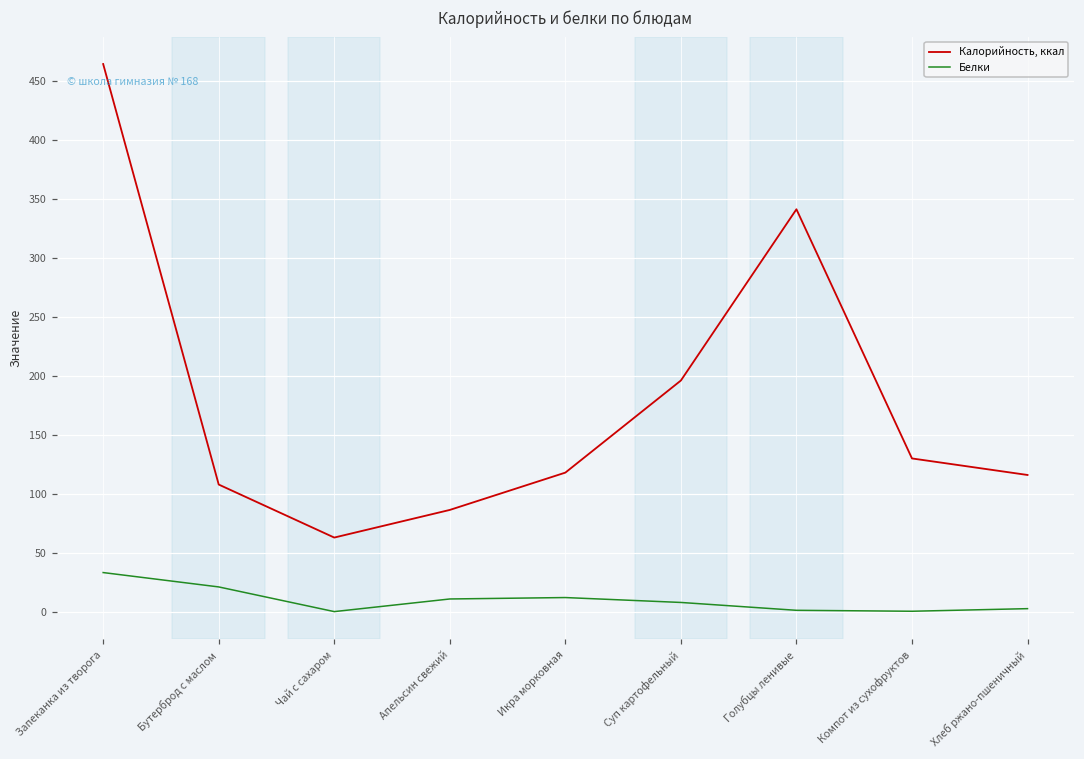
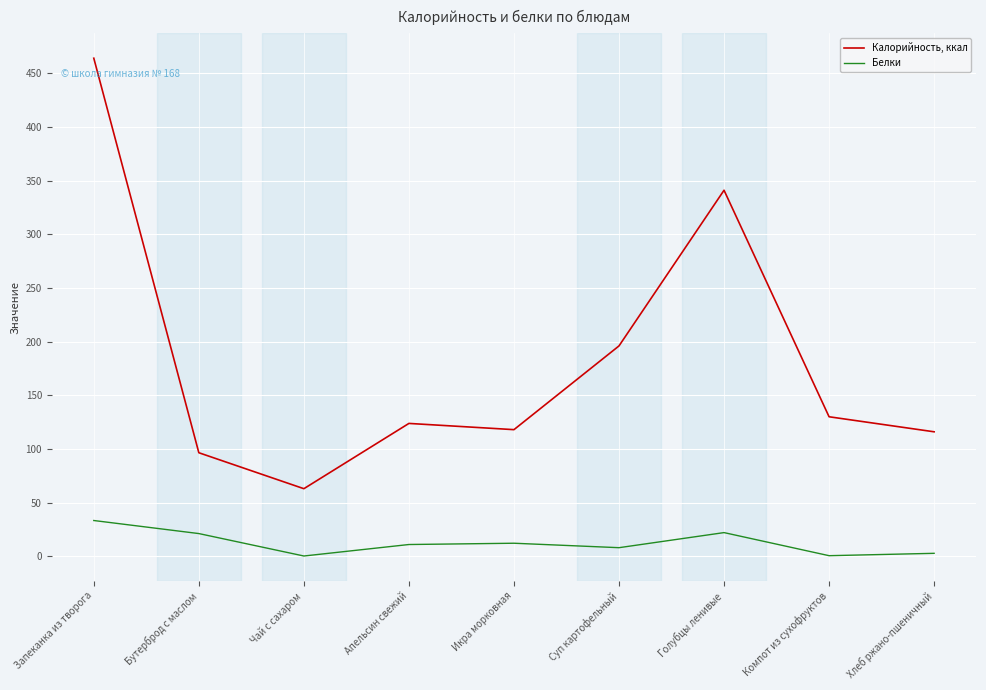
Калорийность, ккал, Бутерброд с маслом: 108 -> 97
Калорийность, ккал, Апельсин свежий: 86 -> 124
Белки, Голубцы ленивые: 1 -> 22
